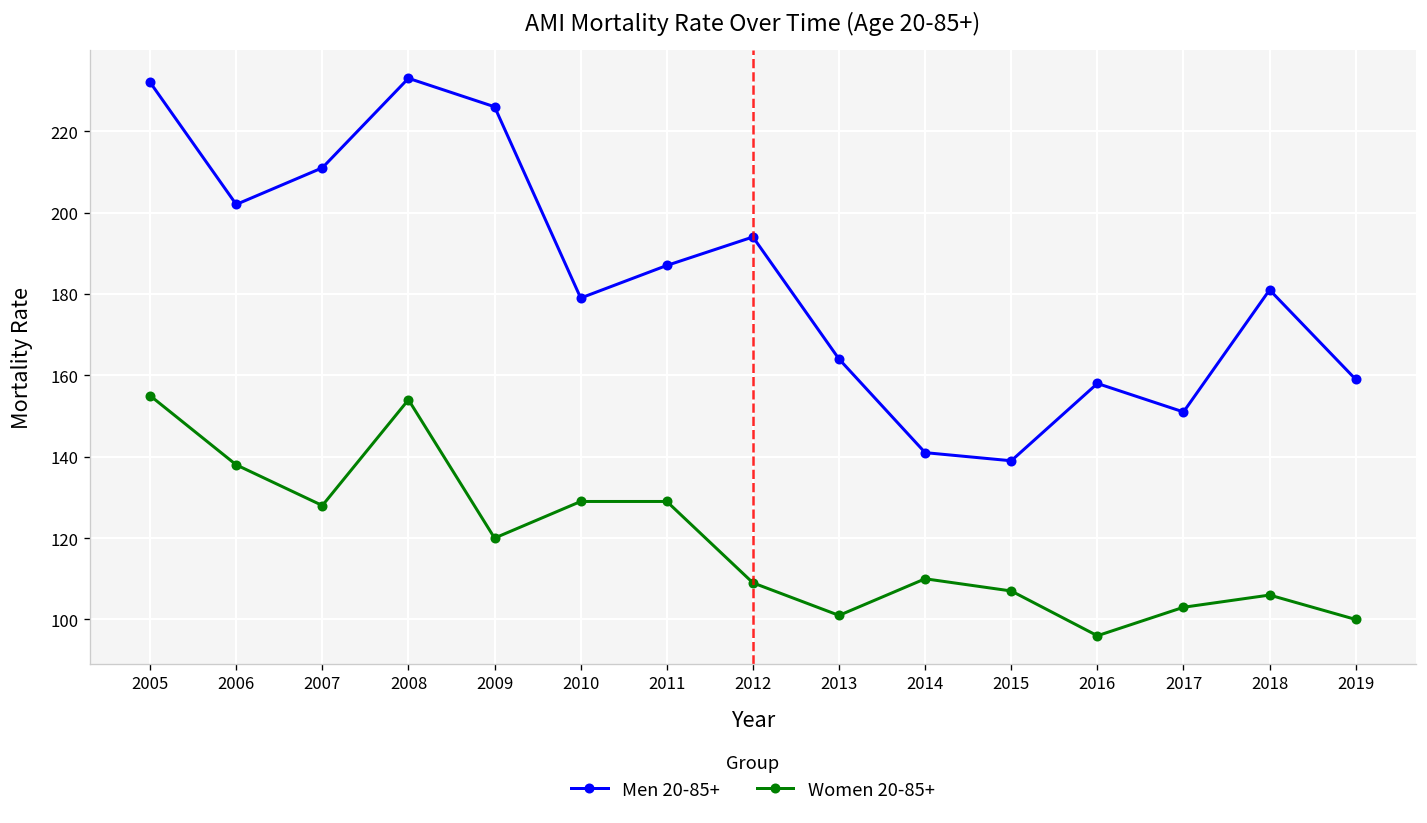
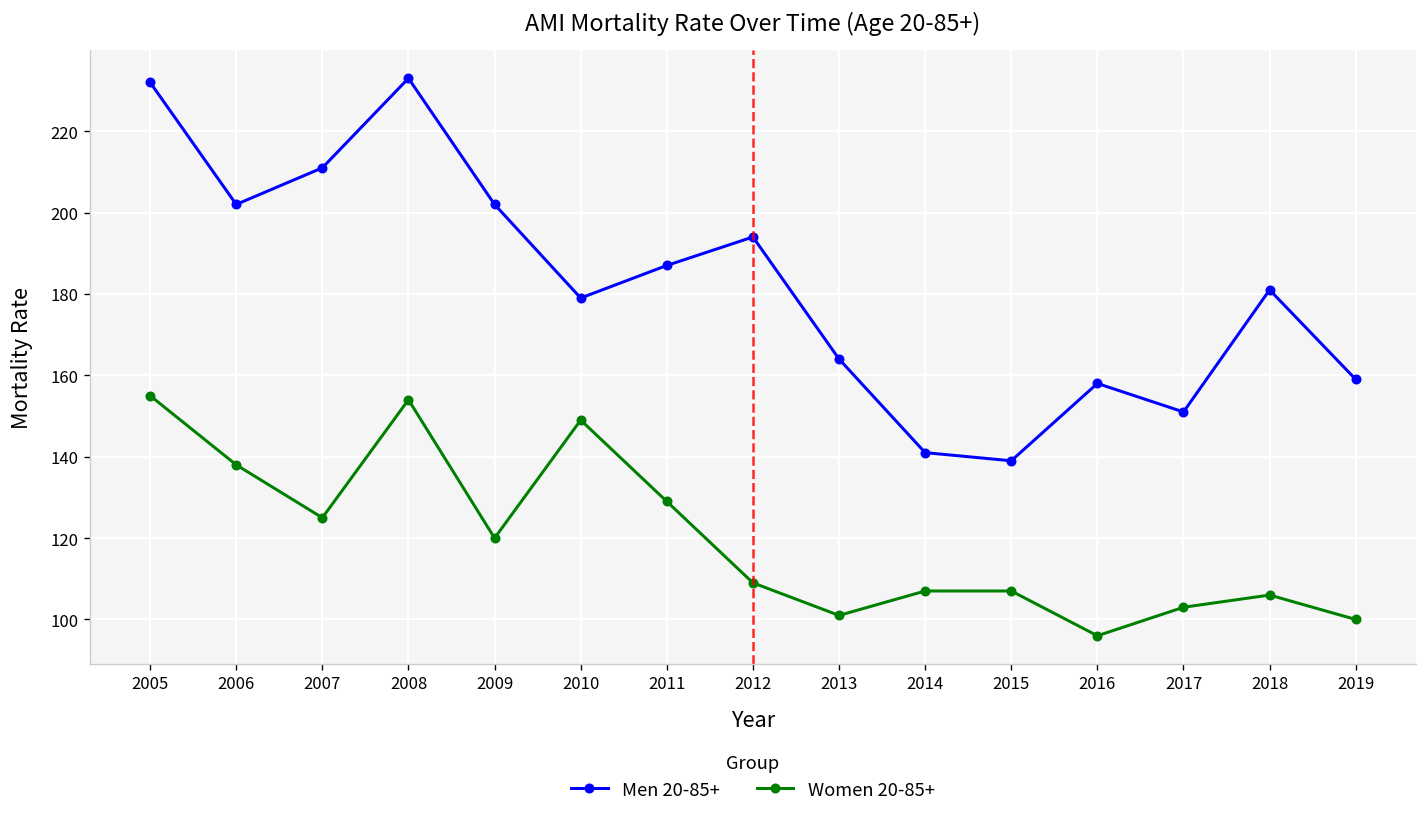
Women 20-85+, 2007: 128 -> 125
Men 20-85+, 2009: 226 -> 202
Women 20-85+, 2010: 129 -> 149
Women 20-85+, 2014: 110 -> 107
